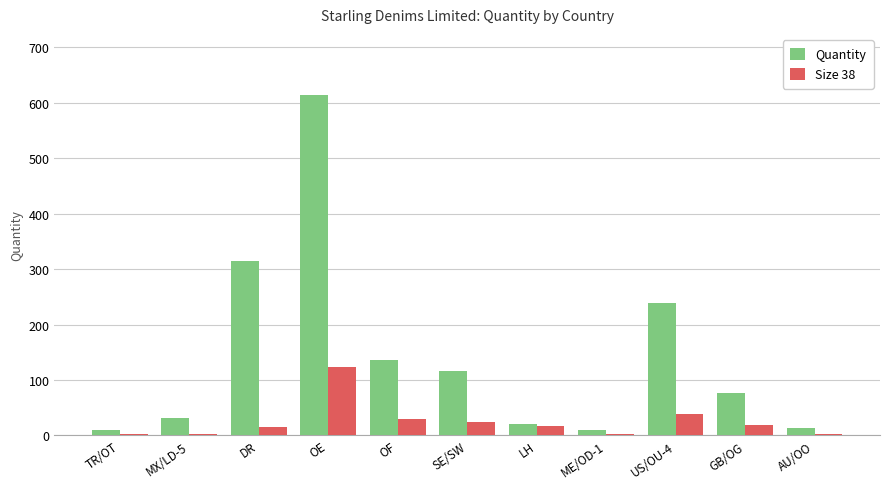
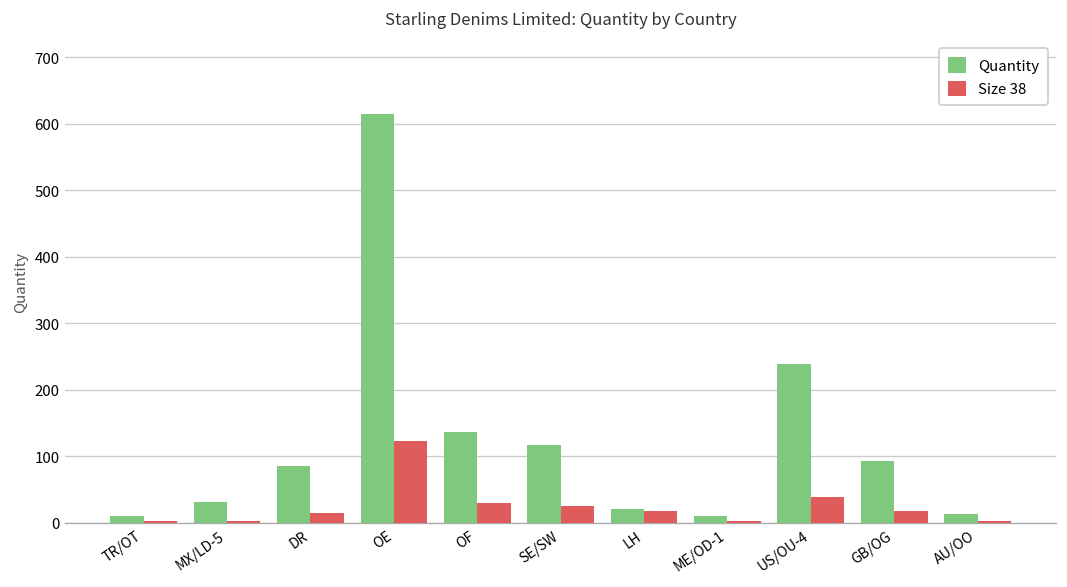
Quantity, DR: 310 -> 90
Quantity, GB/OG: 80 -> 90
